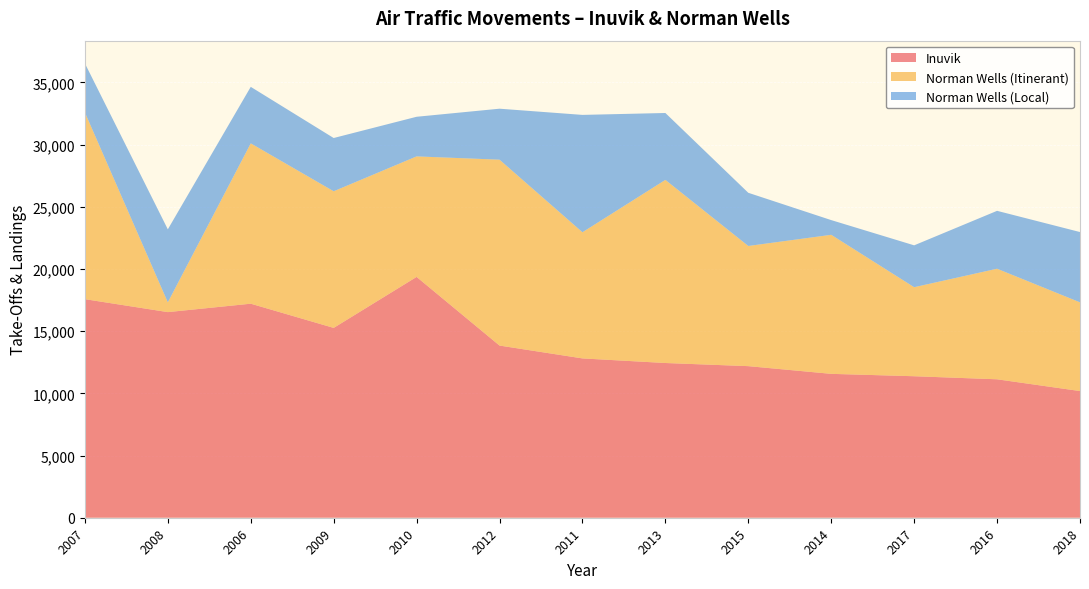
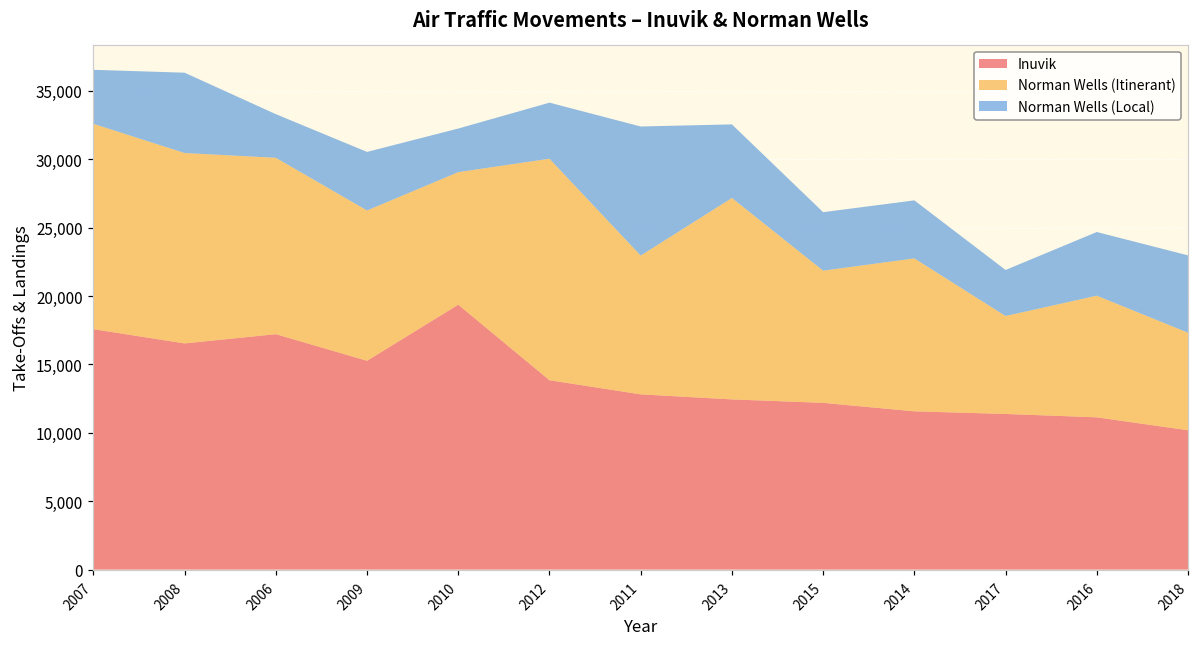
Norman Wells (Itinerant), 2008: 800 -> 13,900
Norman Wells (Local), 2006: 4,500 -> 3,200
Norman Wells (Itinerant), 2012: 14,900 -> 16,200
Norman Wells (Local), 2014: 1,200 -> 4,200
